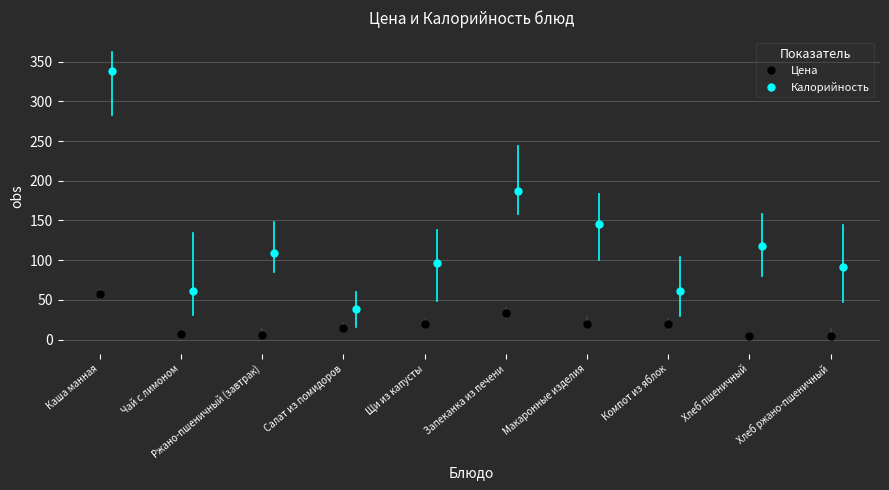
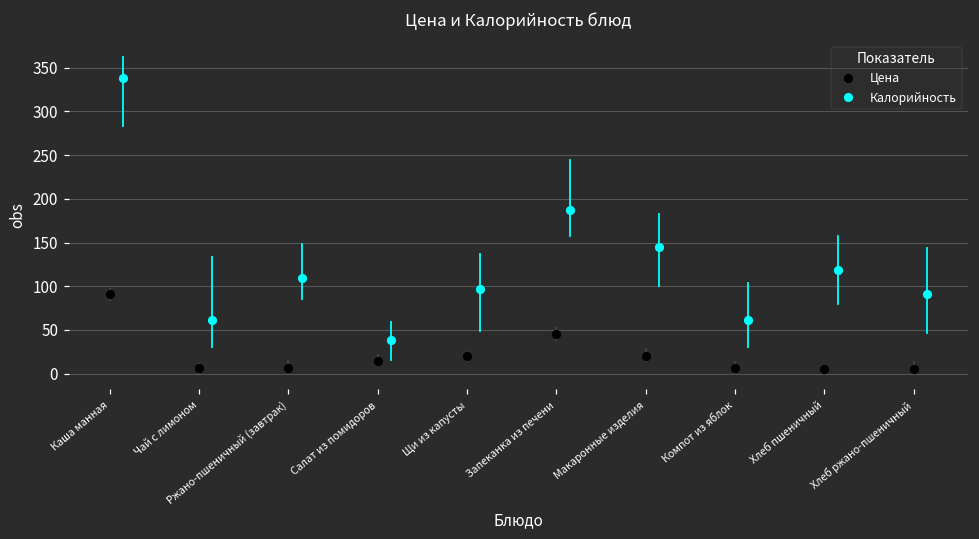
Цена, Каша манная: 60 -> 90
Цена, Запеканка из печени: 30 -> 50
Цена, Компот из яблок: 20 -> 10
